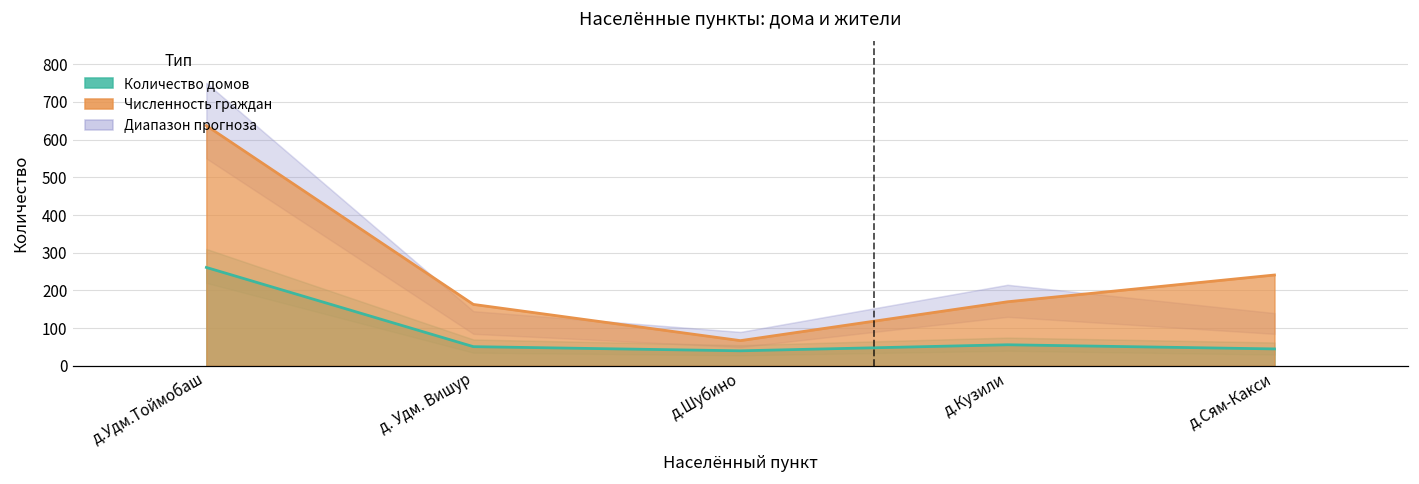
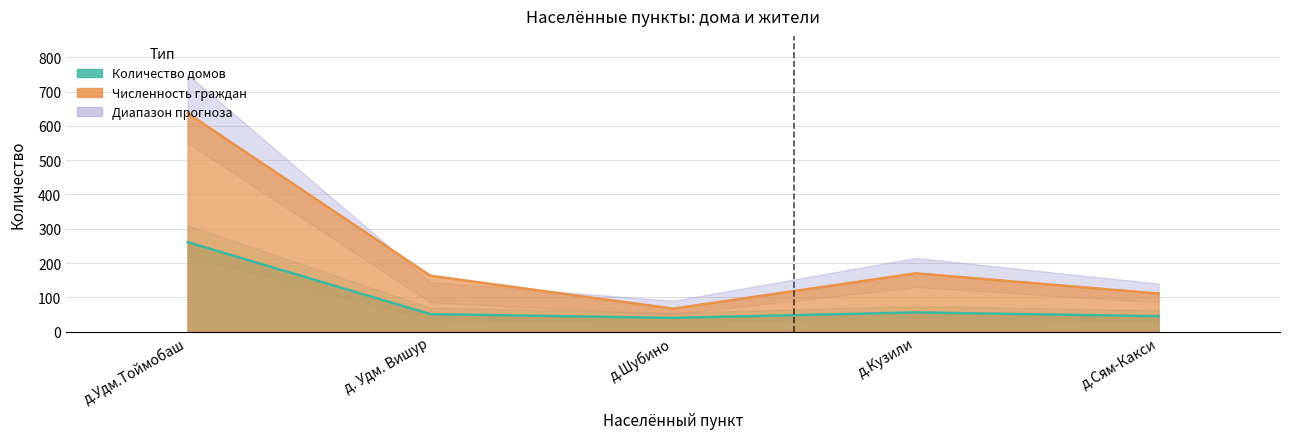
Численность граждан, д.Сям-Какси: 240 -> 110
